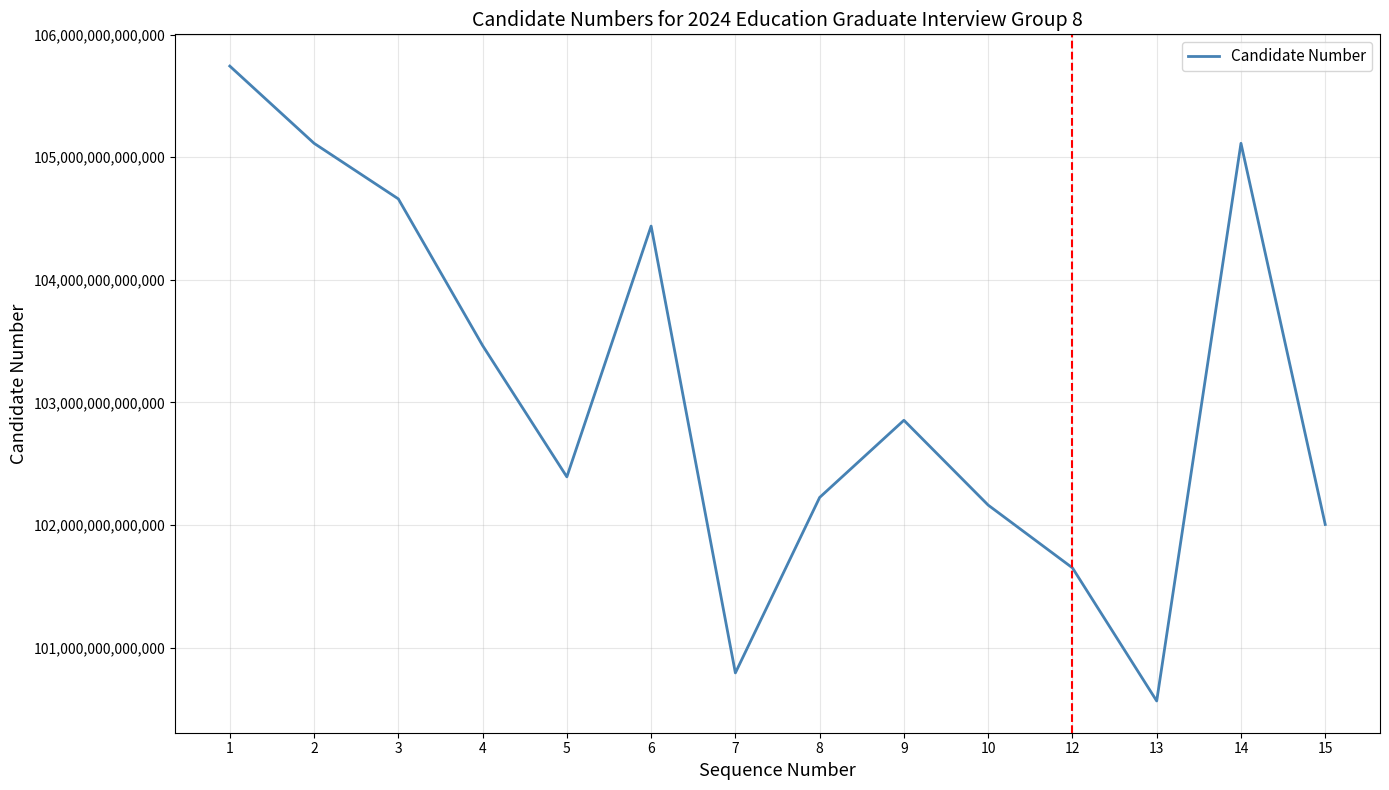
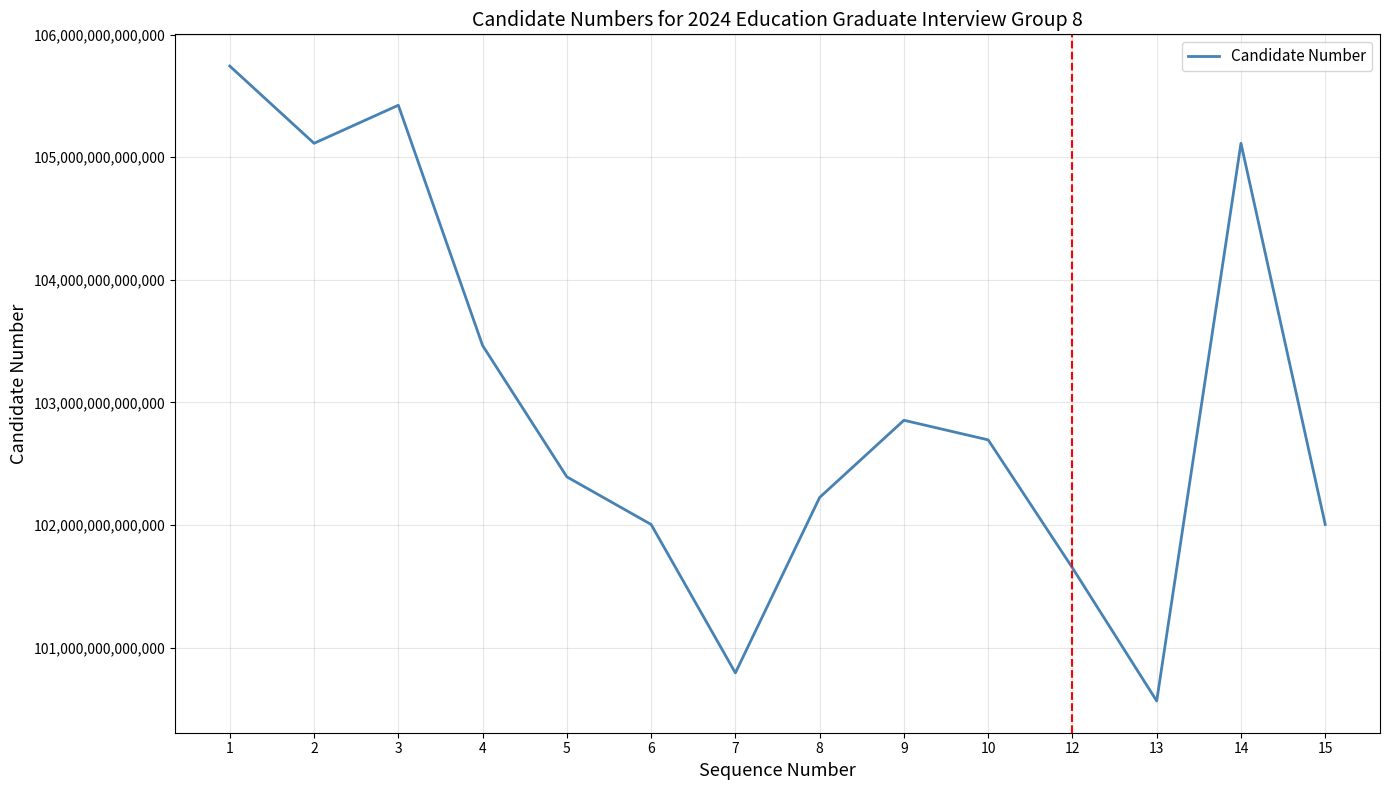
3: 104,660,000,000,000 -> 105,420,000,000,000
6: 104,440,000,000,000 -> 102,000,000,000,000
10: 102,160,000,000,000 -> 102,690,000,000,000
